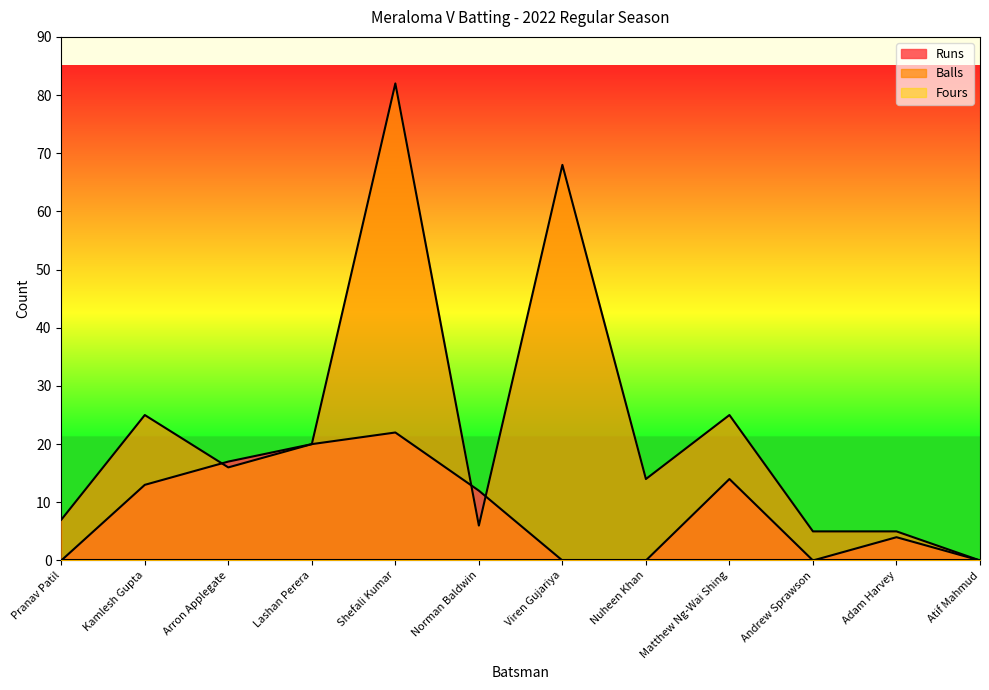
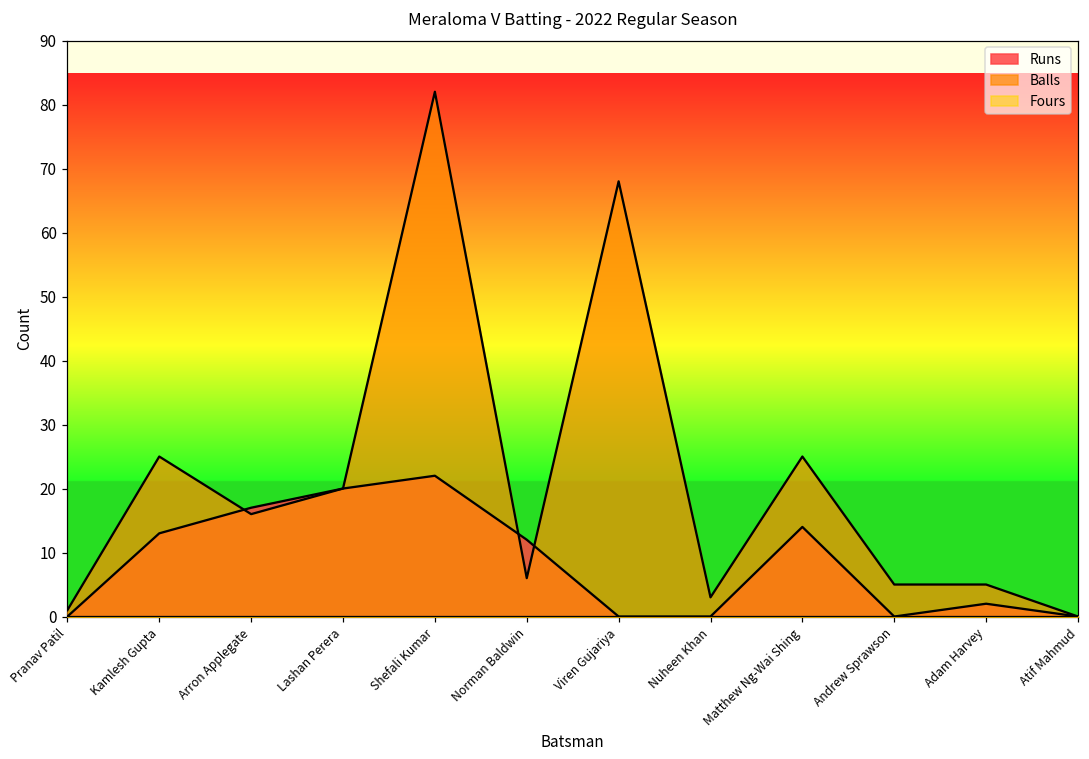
Balls, Pranav Patil: 7 -> 1
Balls, Nuheen Khan: 14 -> 3
Runs, Adam Harvey: 4 -> 2
